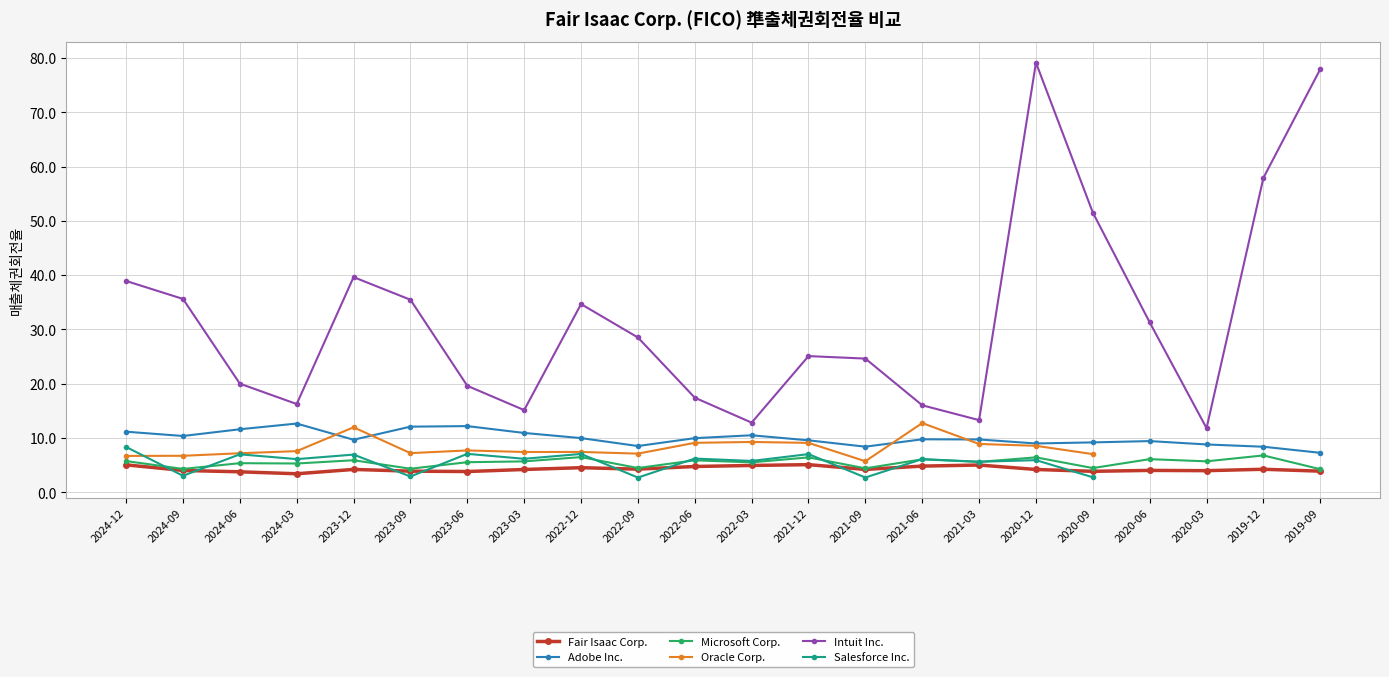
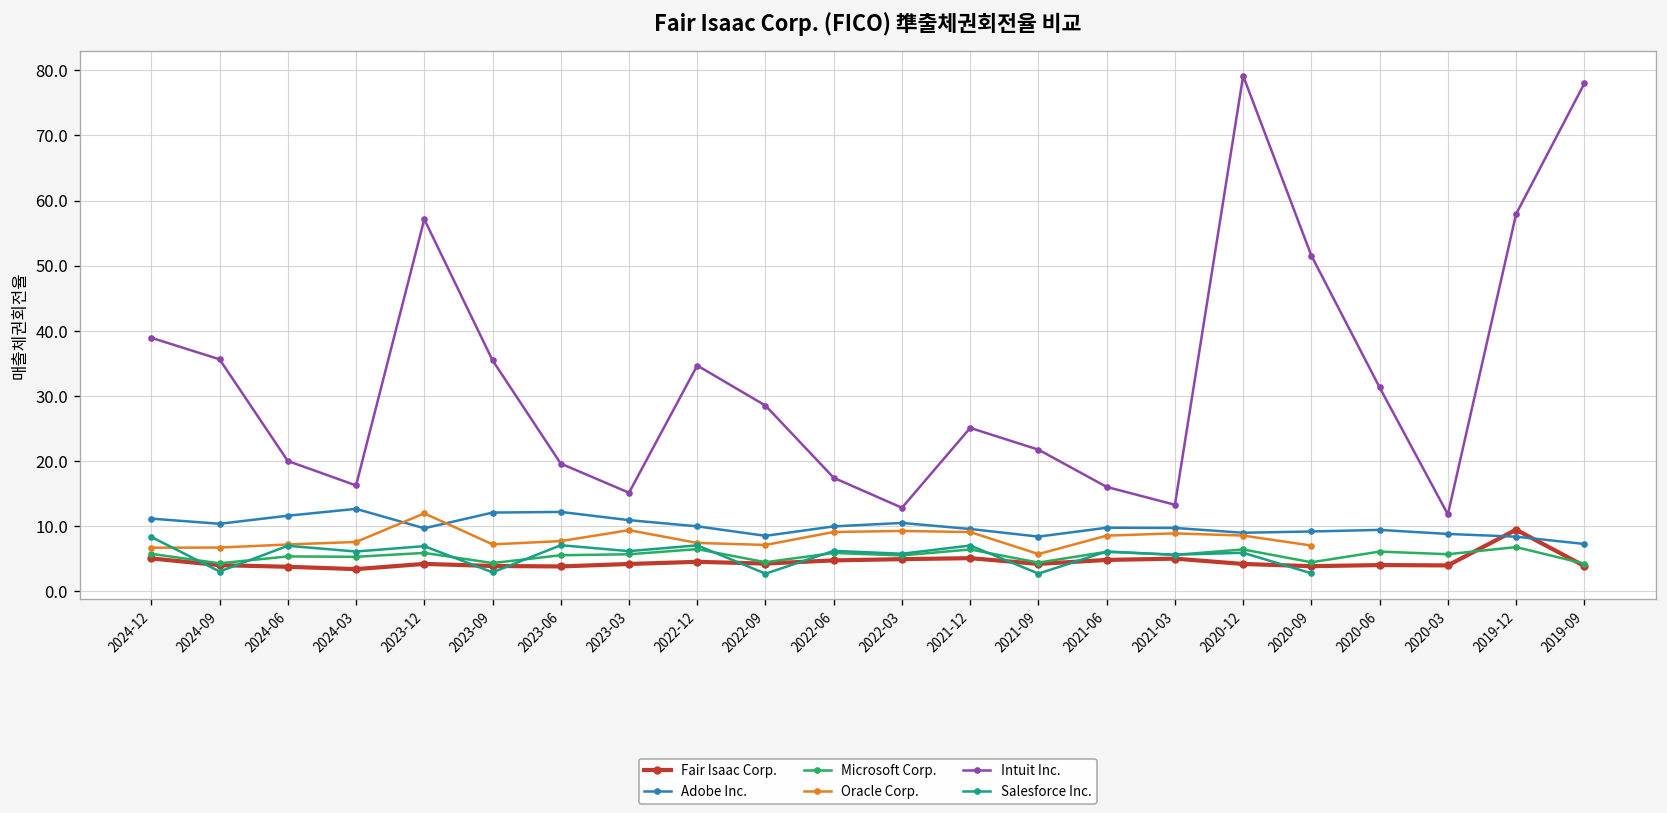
Intuit Inc., 2023-12: 40 -> 57
Oracle Corp., 2023-03: 7 -> 9
Intuit Inc., 2021-09: 25 -> 22
Oracle Corp., 2021-06: 13 -> 9
Fair Isaac Corp., 2019-12: 4 -> 9
